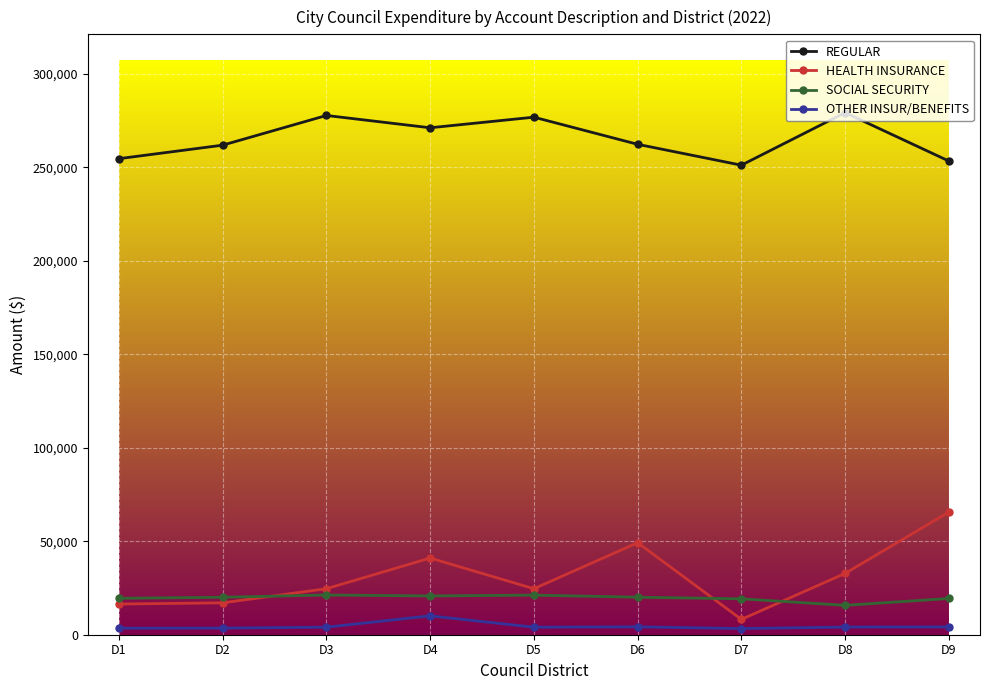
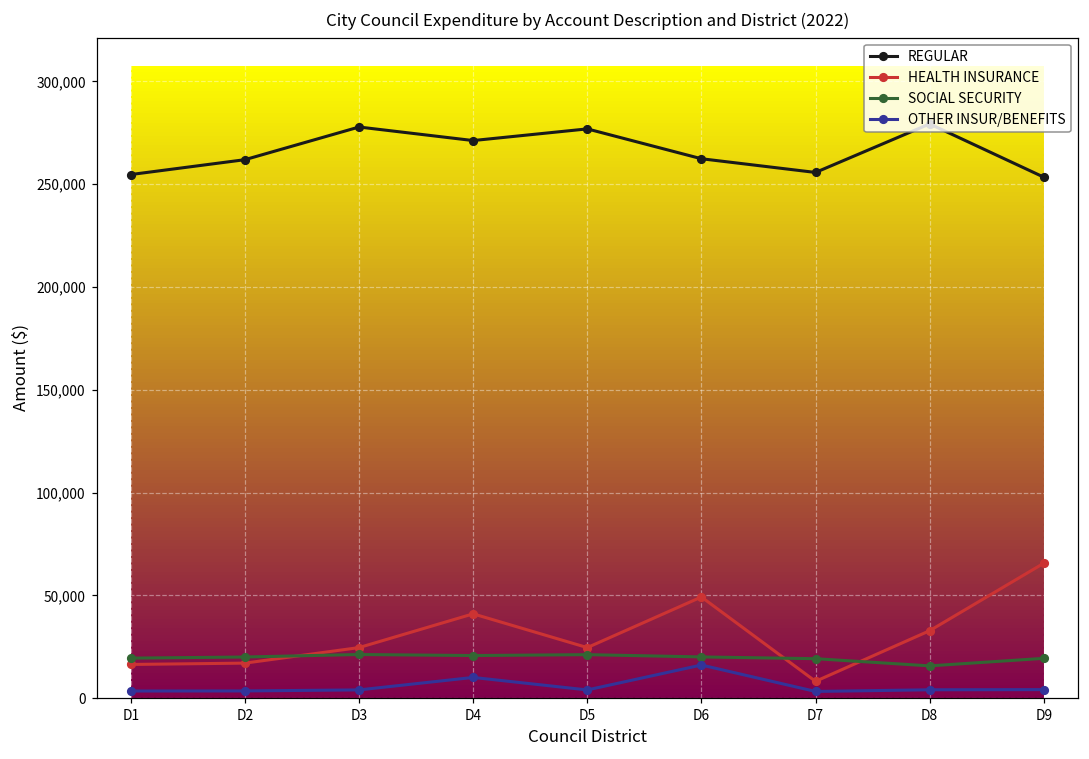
OTHER INSUR/BENEFITS, D6: 4,000 -> 16,000
REGULAR, D7: 251,000 -> 256,000
